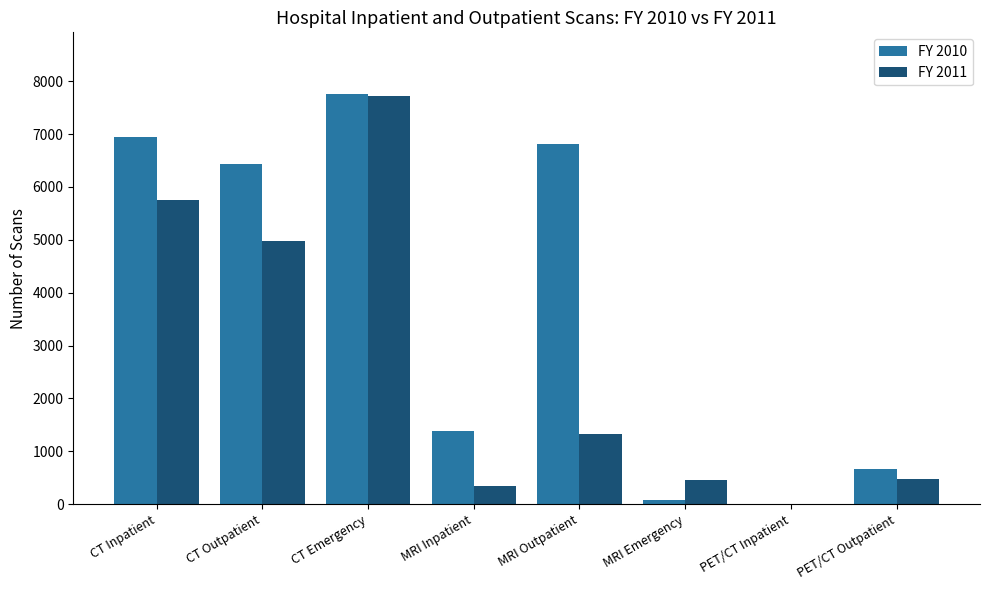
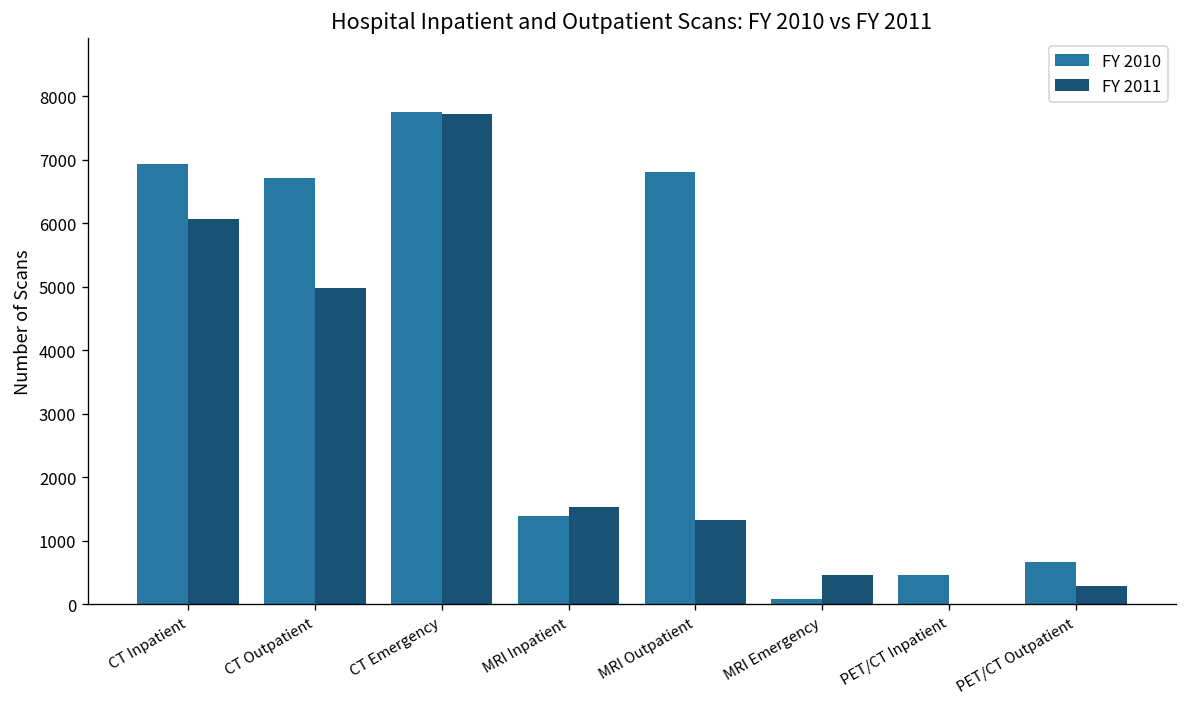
FY 2011, CT Inpatient: 5800 -> 6100
FY 2010, CT Outpatient: 6400 -> 6700
FY 2011, MRI Inpatient: 400 -> 1500
FY 2010, PET/CT Inpatient: 0 -> 500
FY 2011, PET/CT Outpatient: 500 -> 300
